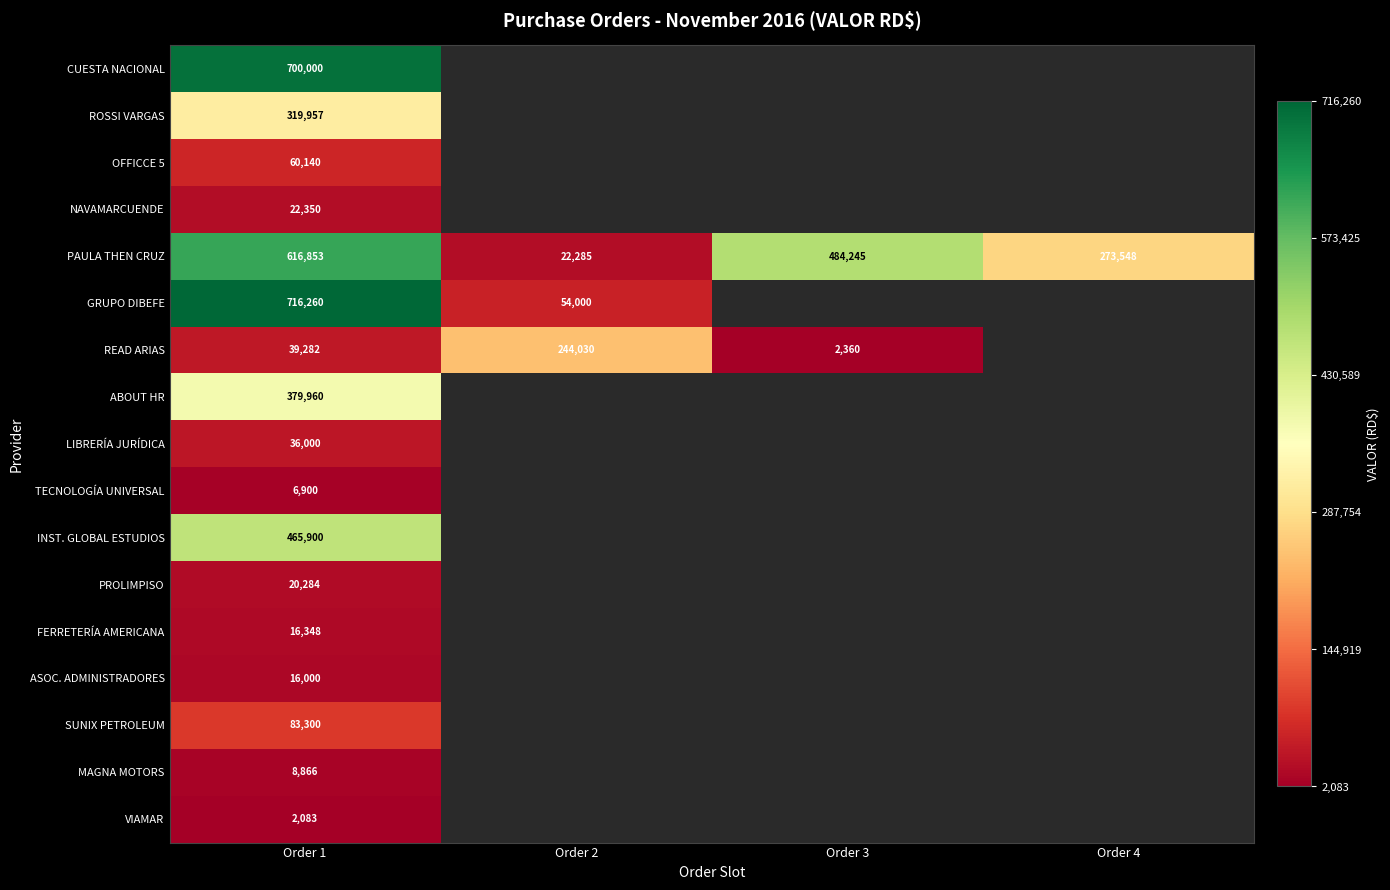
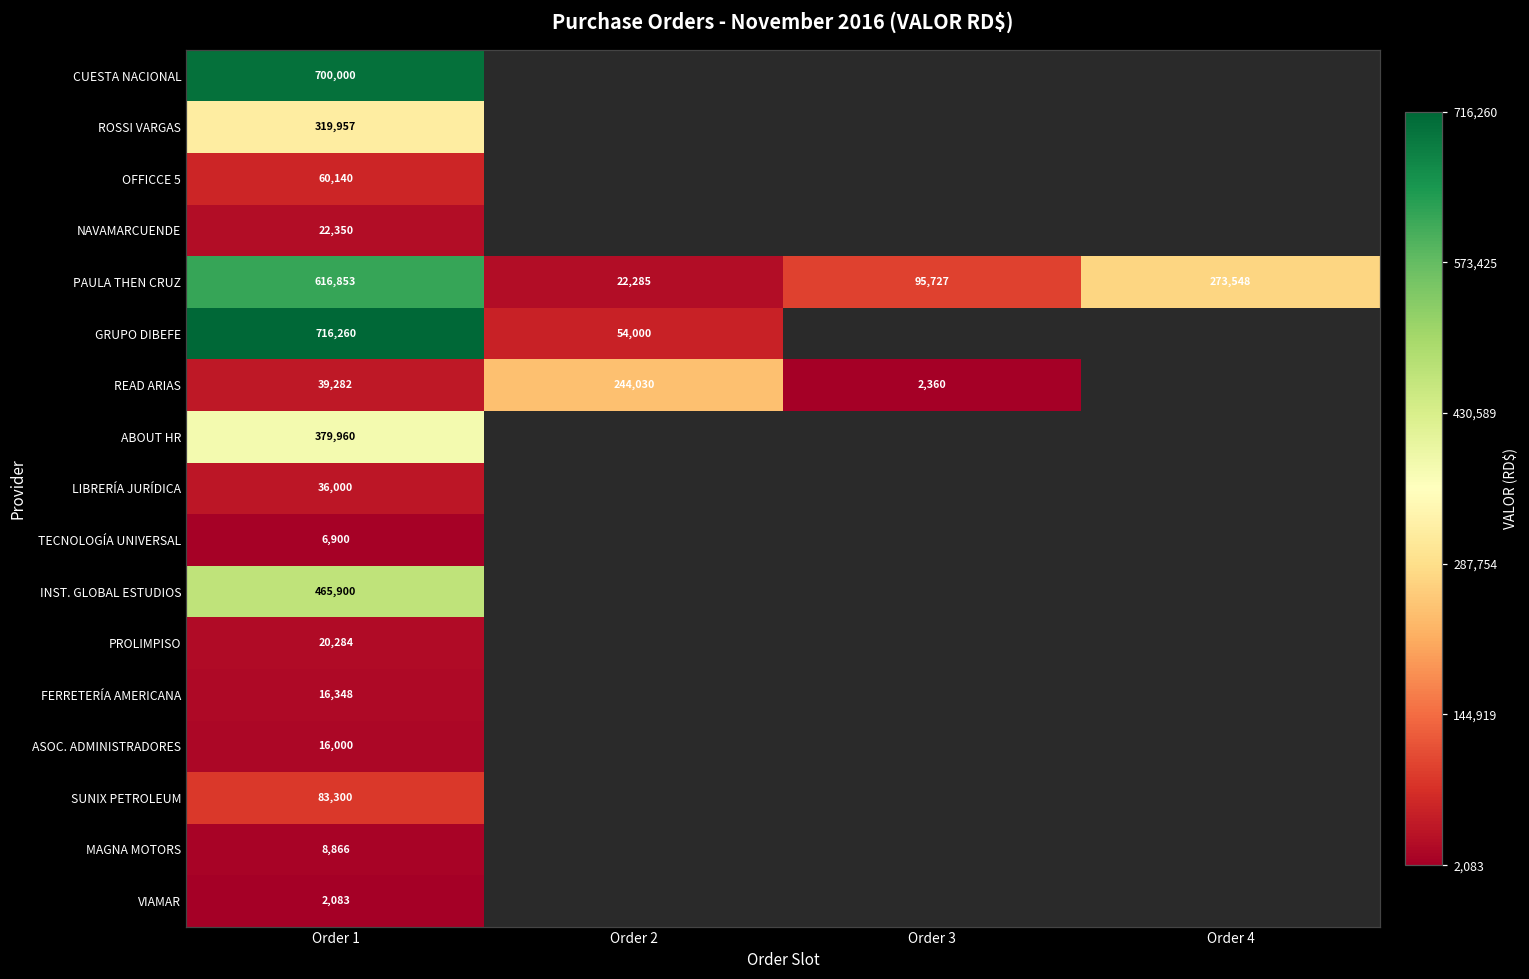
PAULA THEN CRUZ, Order 3: 484,245 -> 95,727
